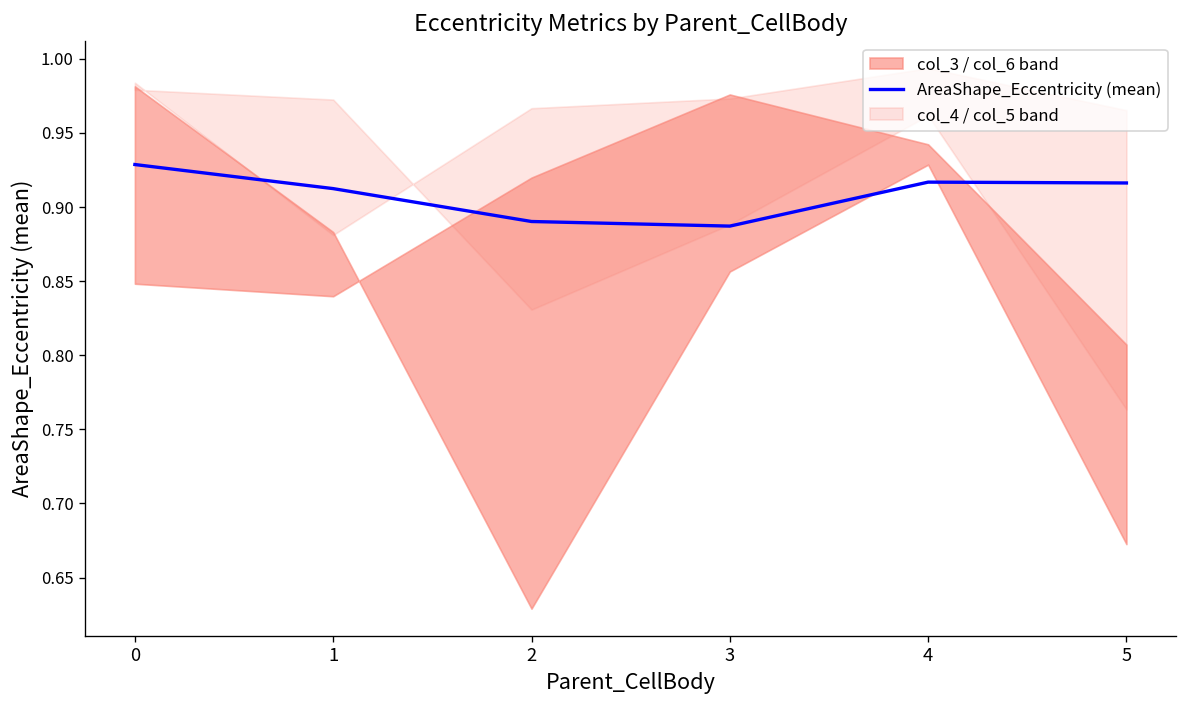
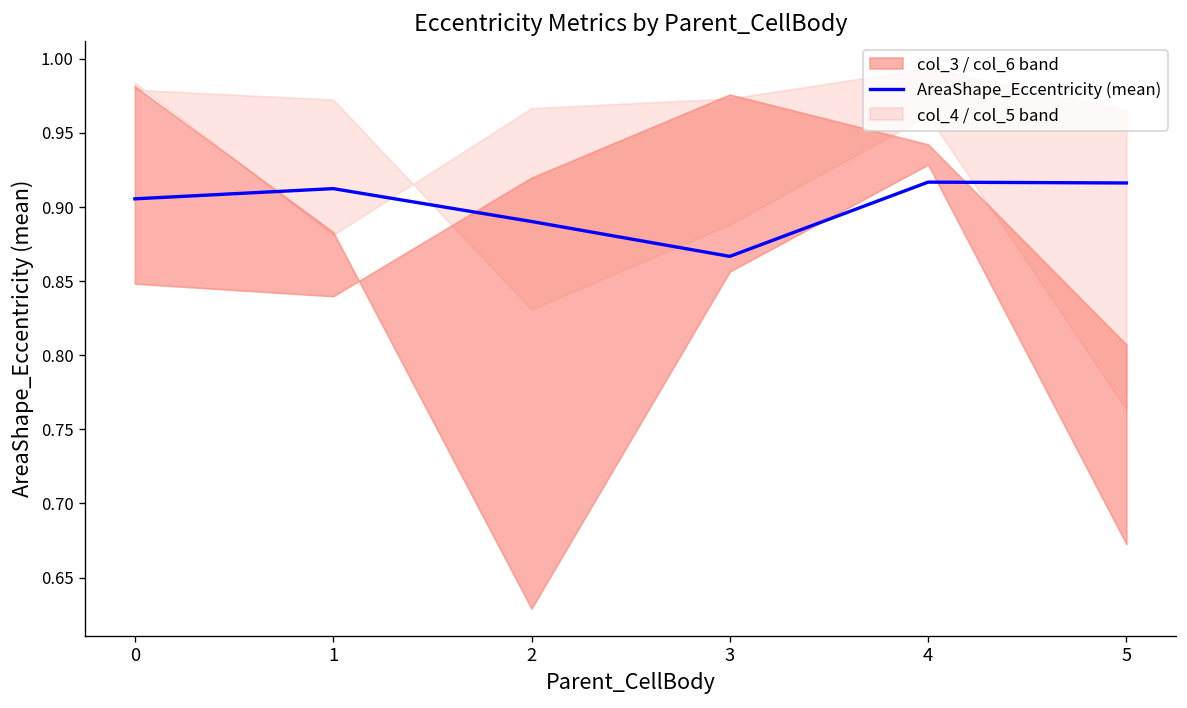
AreaShape_Eccentricity (mean), 0: 0.929 -> 0.906
AreaShape_Eccentricity (mean), 3: 0.887 -> 0.867
